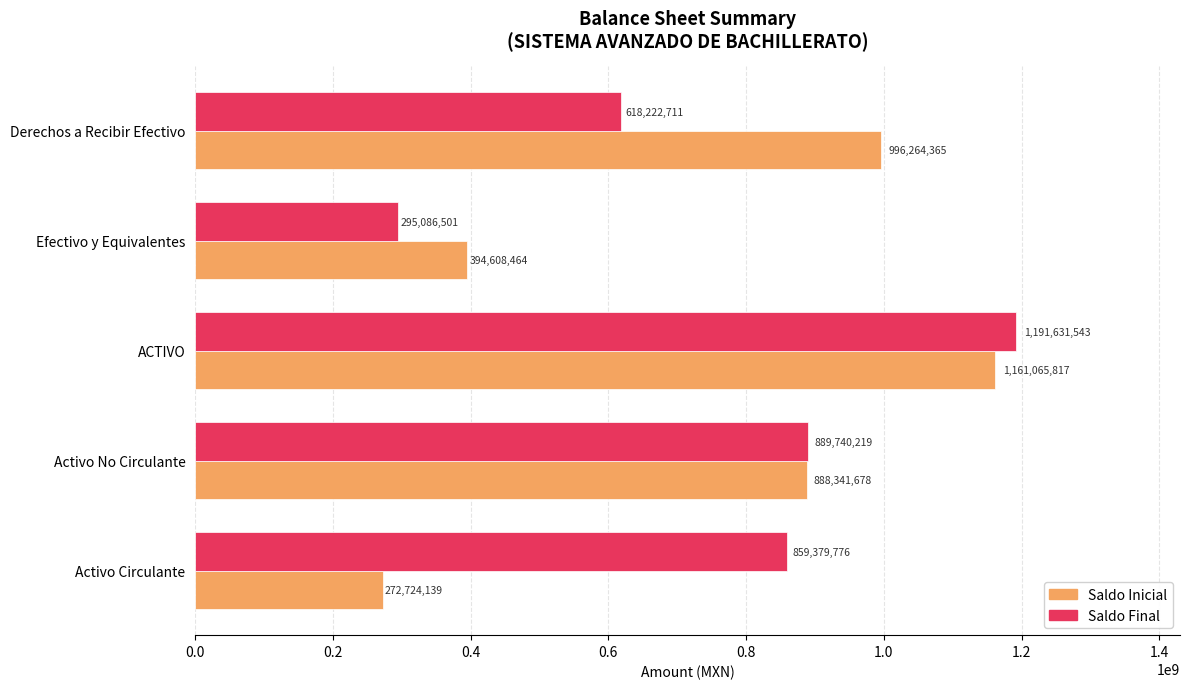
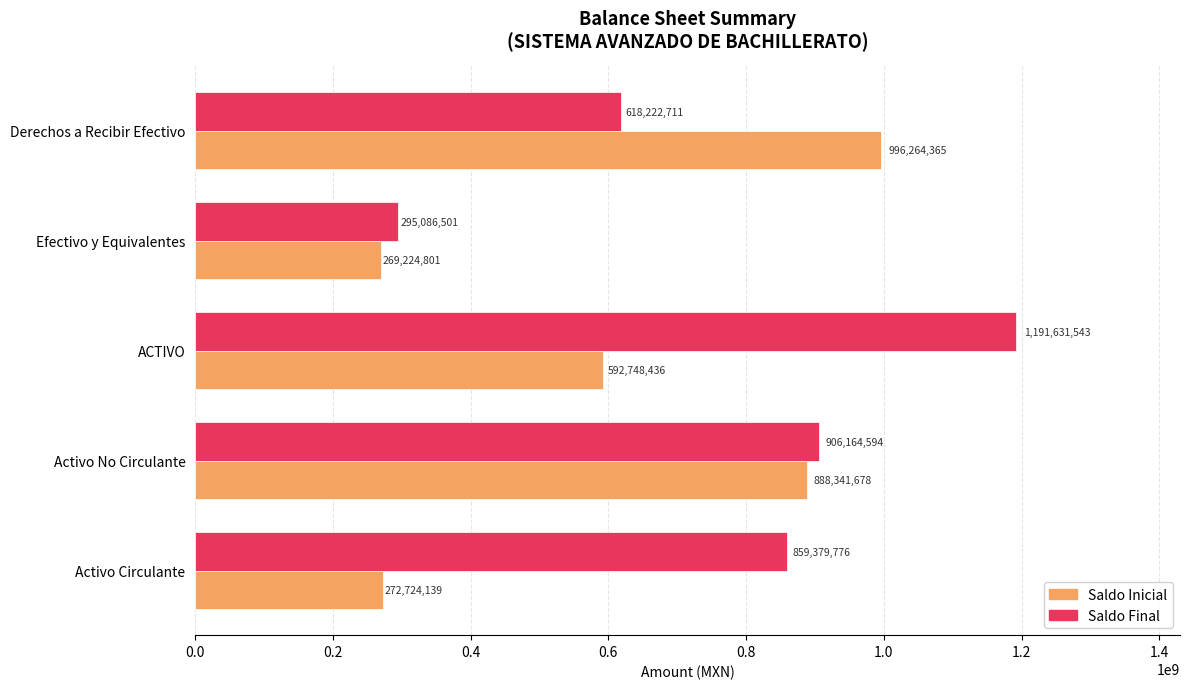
Saldo Inicial, Efectivo y Equivalentes: 394,608,464 -> 269,224,801
Saldo Inicial, ACTIVO: 1,161,065,817 -> 592,748,436
Saldo Final, Activo No Circulante: 889,740,219 -> 906,164,594
